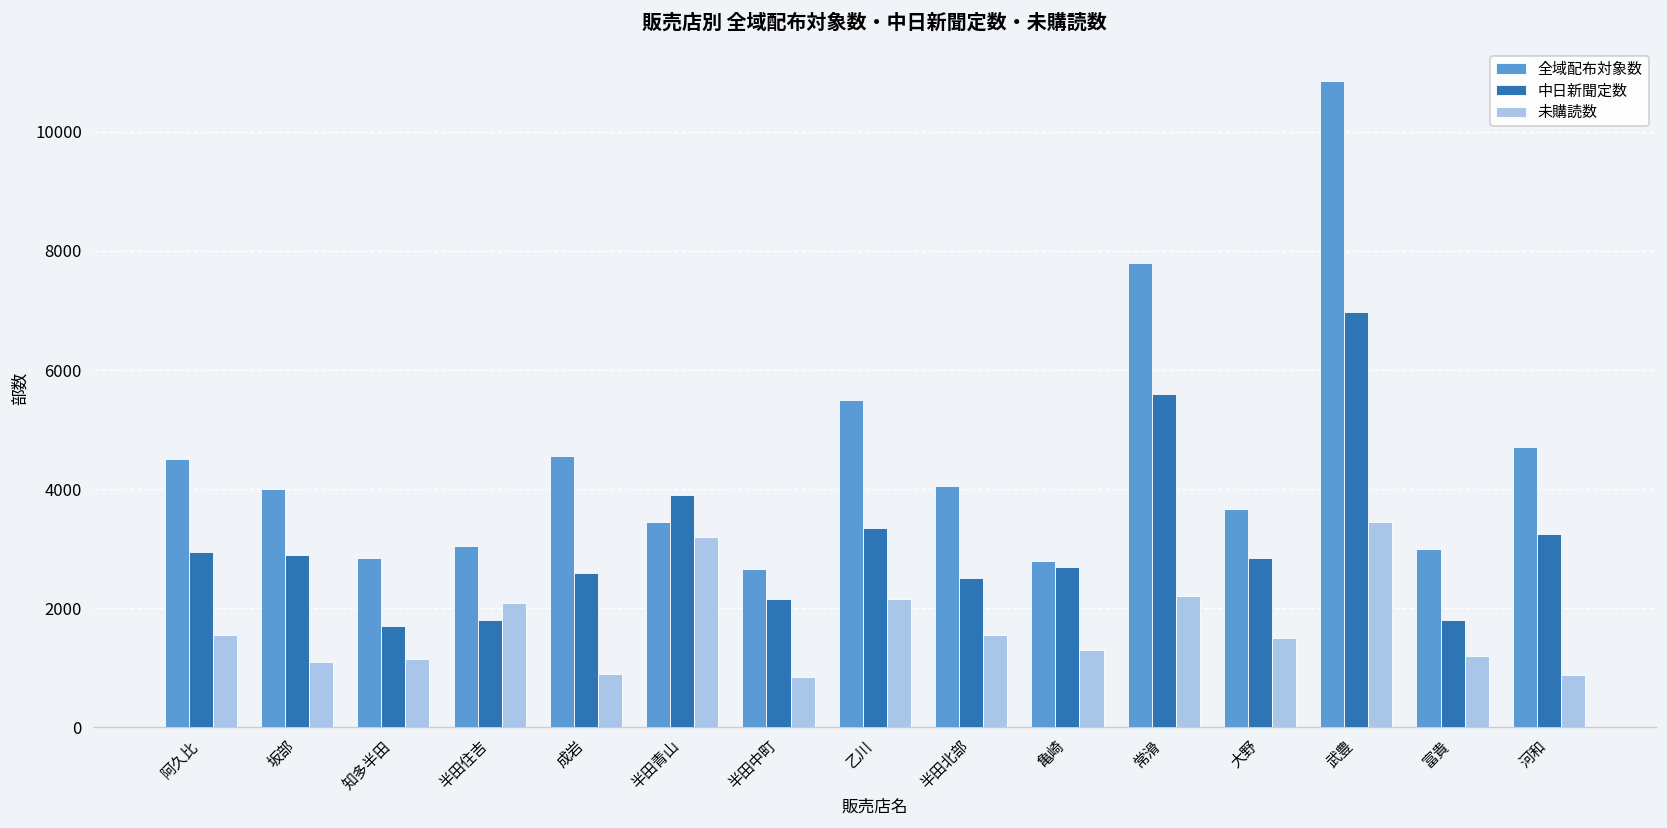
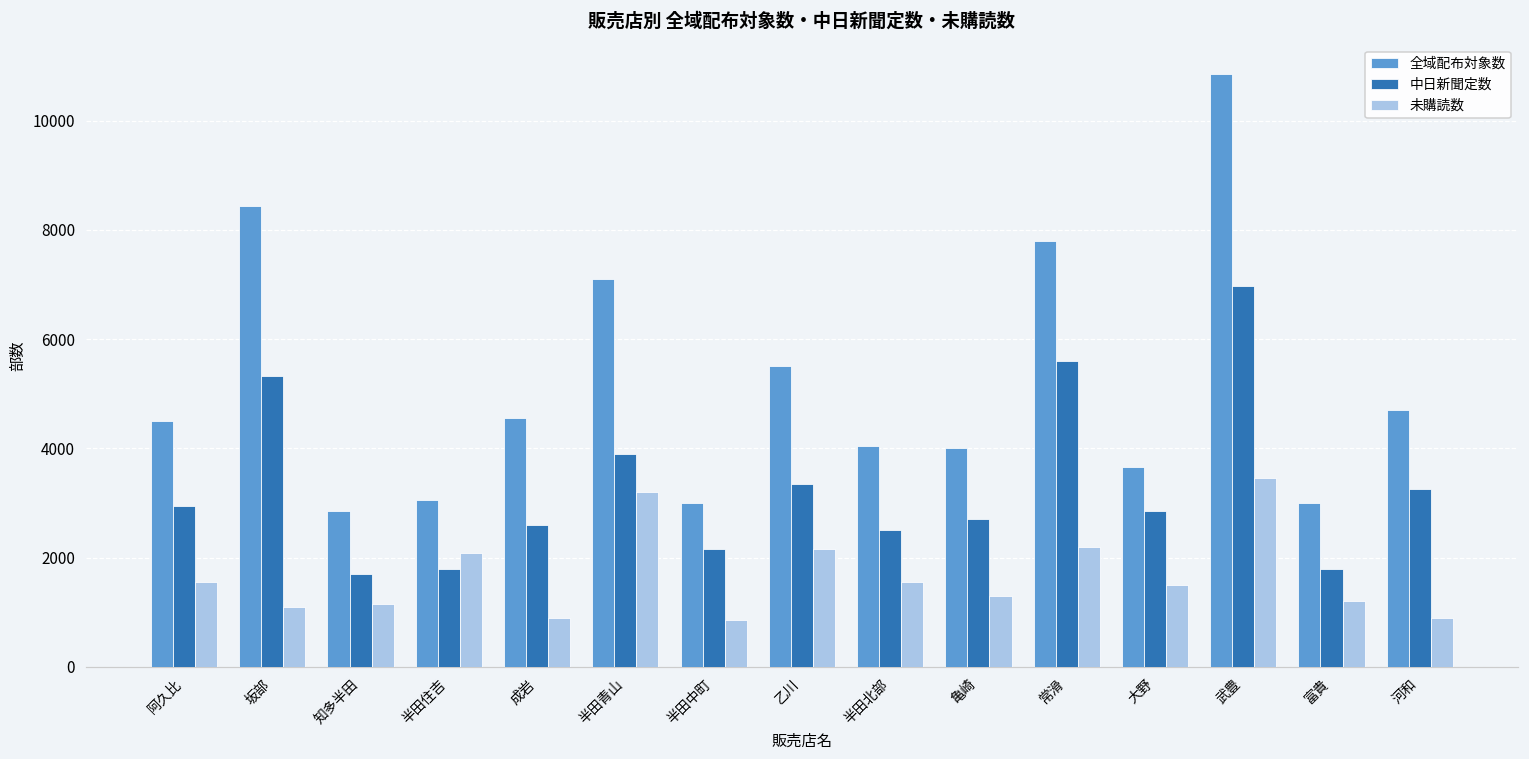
全域配布対象数, 坂部: 4000 -> 8400
中日新聞定数, 坂部: 2900 -> 5300
全域配布対象数, 半田青山: 3400 -> 7100
全域配布対象数, 半田中町: 2700 -> 3000
全域配布対象数, 亀崎: 2800 -> 4000
